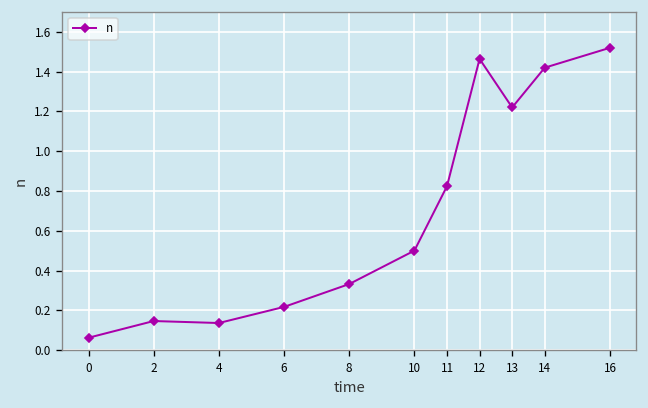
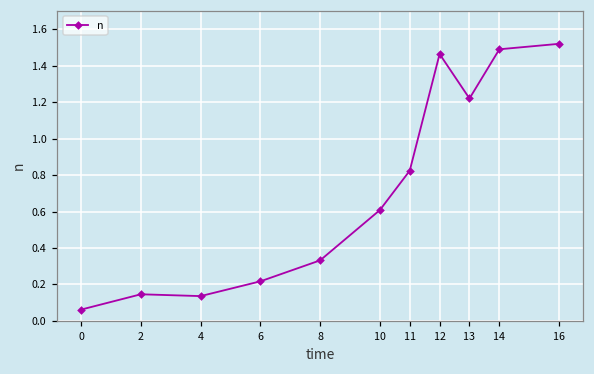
10: 0.50 -> 0.61
14: 1.42 -> 1.49
